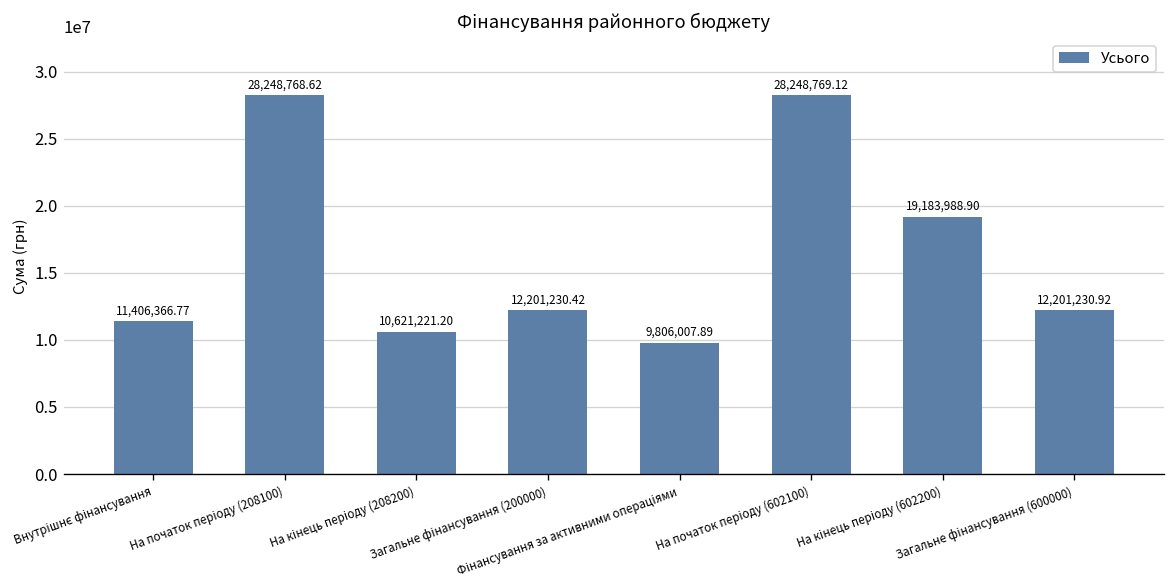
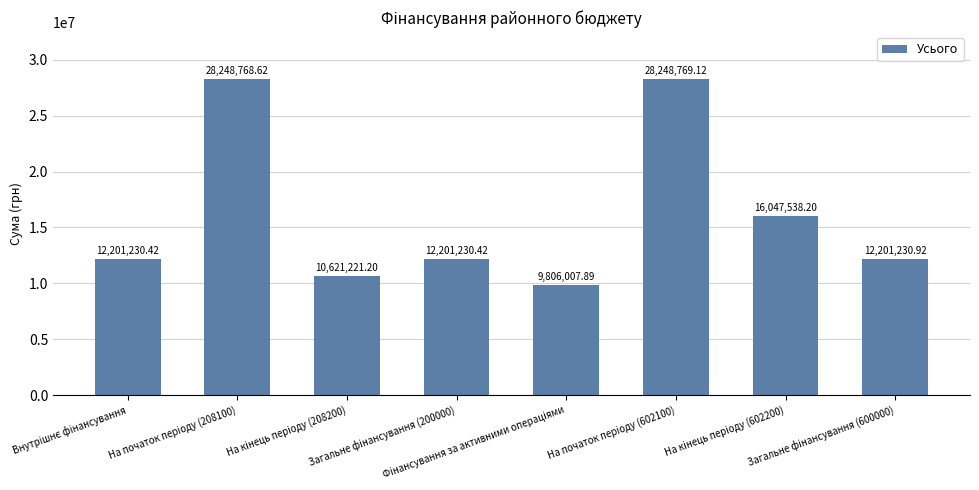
Внутрішнє фінансування: 11,406,366.77 -> 12,201,230.42
На кінець періоду (602200): 19,183,988.90 -> 16,047,538.20
